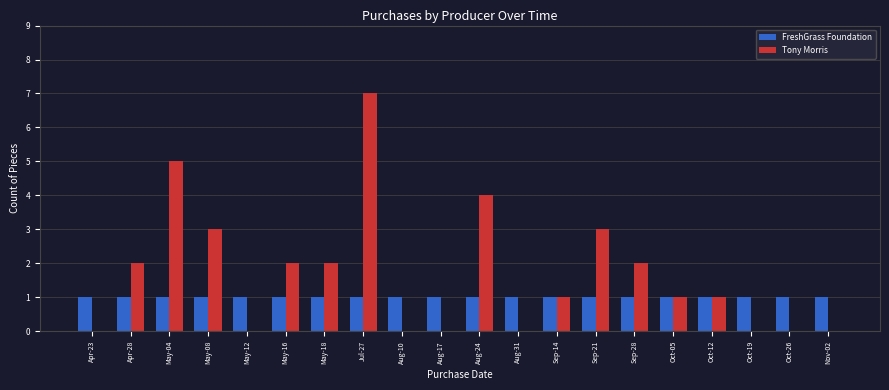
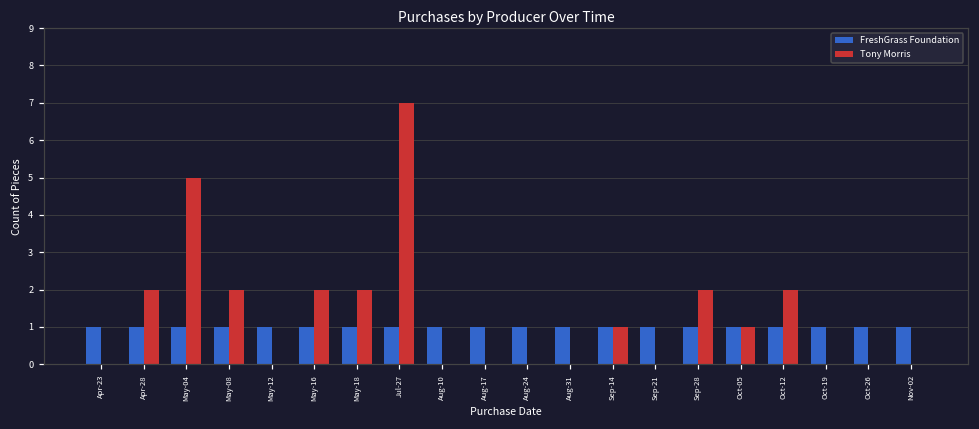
Tony Morris, May-08: 3 -> 2
Tony Morris, Aug-24: 4 -> 0
Tony Morris, Sep-21: 3 -> 0
Tony Morris, Oct-12: 1 -> 2
